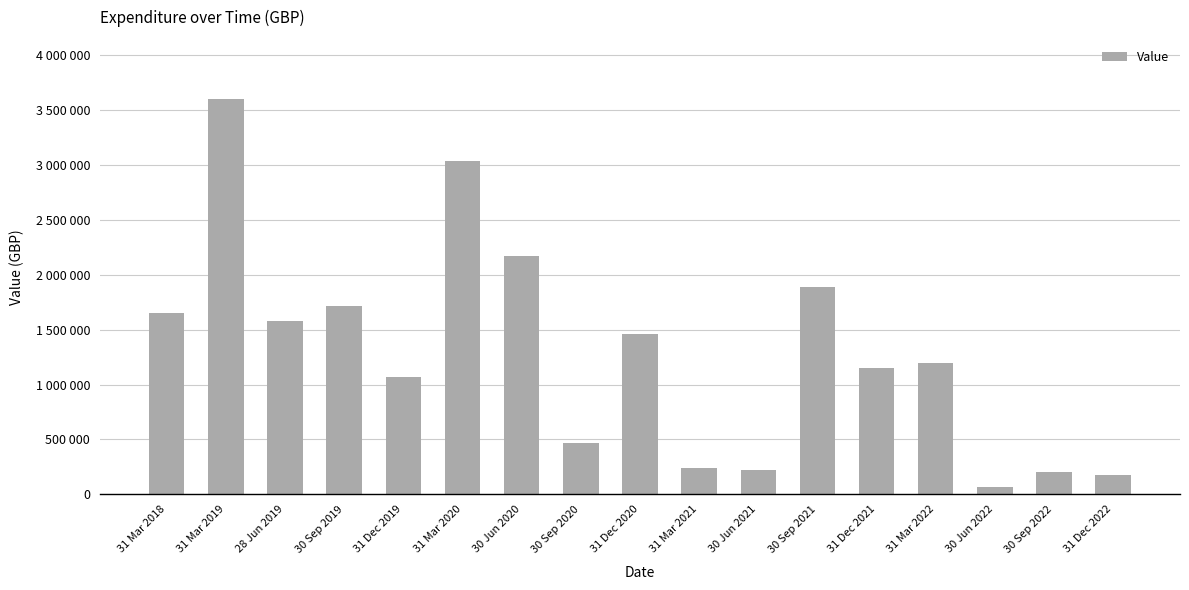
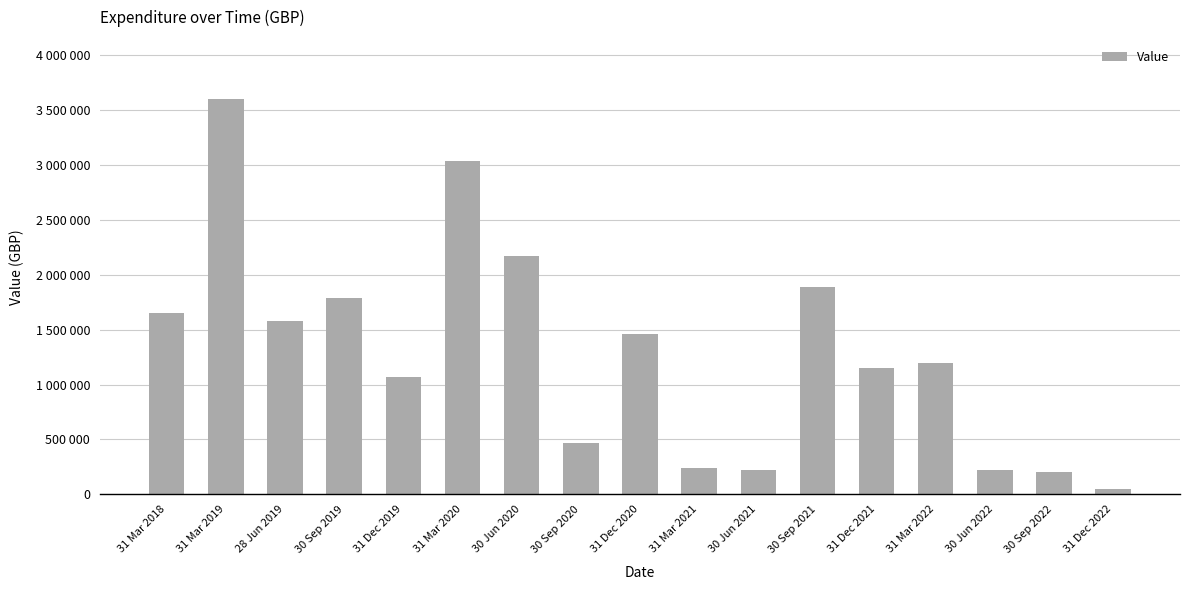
30 Sep 2019: 1710000 -> 1790000
30 Jun 2022: 70000 -> 220000
31 Dec 2022: 170000 -> 50000
